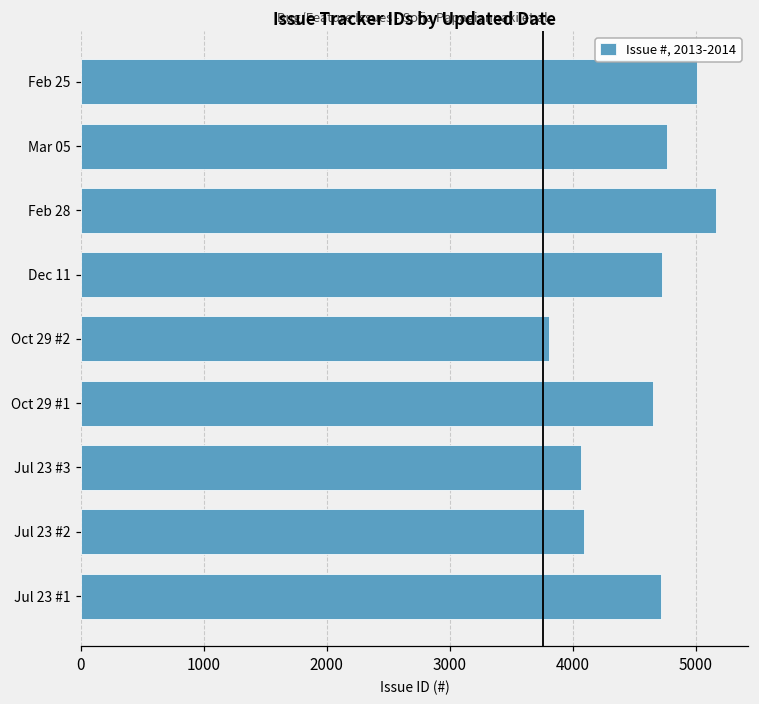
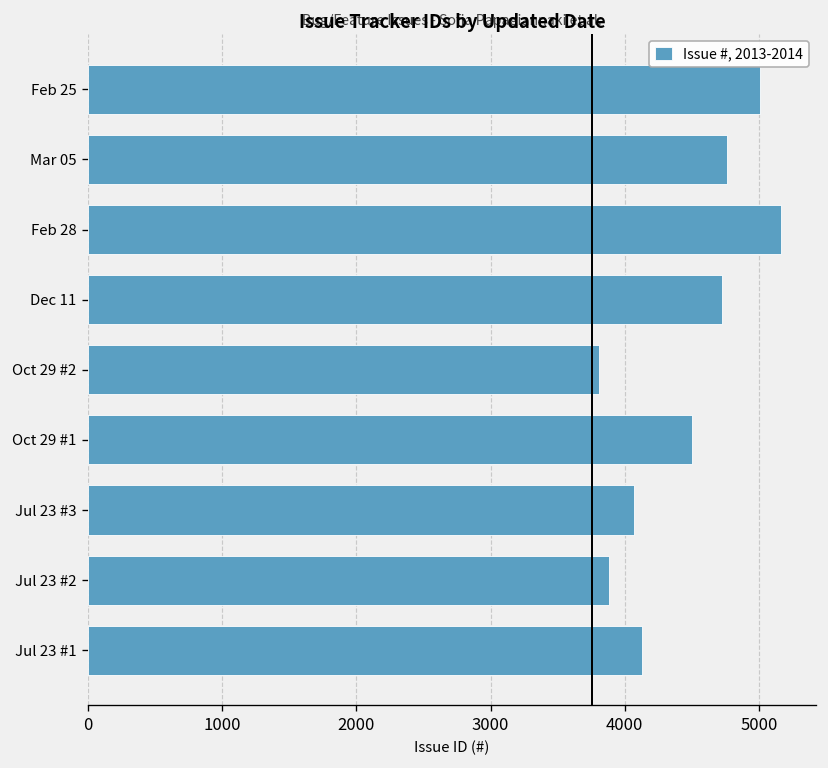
Oct 29 #1: 4660 -> 4500
Jul 23 #2: 4090 -> 3890
Jul 23 #1: 4720 -> 4130
